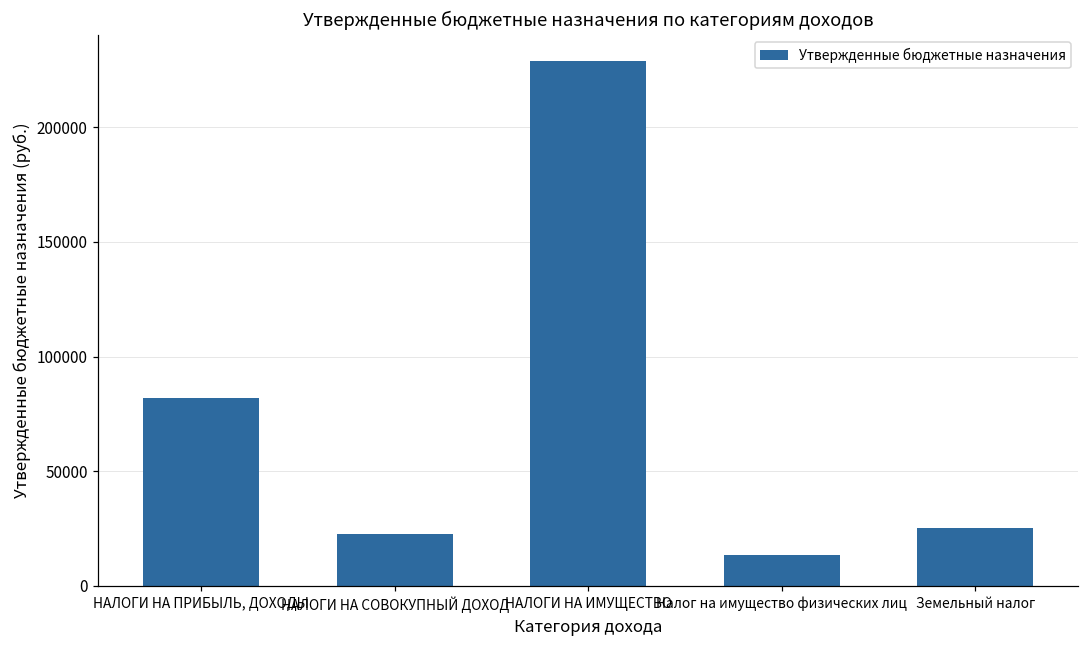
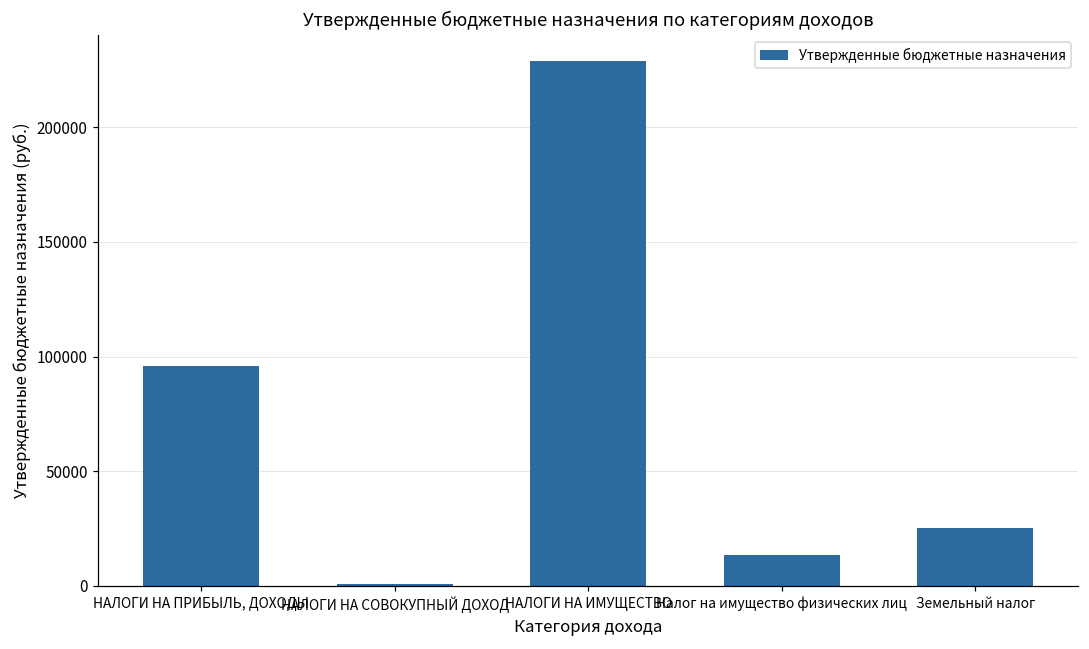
НАЛОГИ НА ПРИБЫЛЬ, ДОХОДЫ: 82000 -> 96000
НАЛОГИ НА СОВОКУПНЫЙ ДОХОД: 23000 -> 1000
